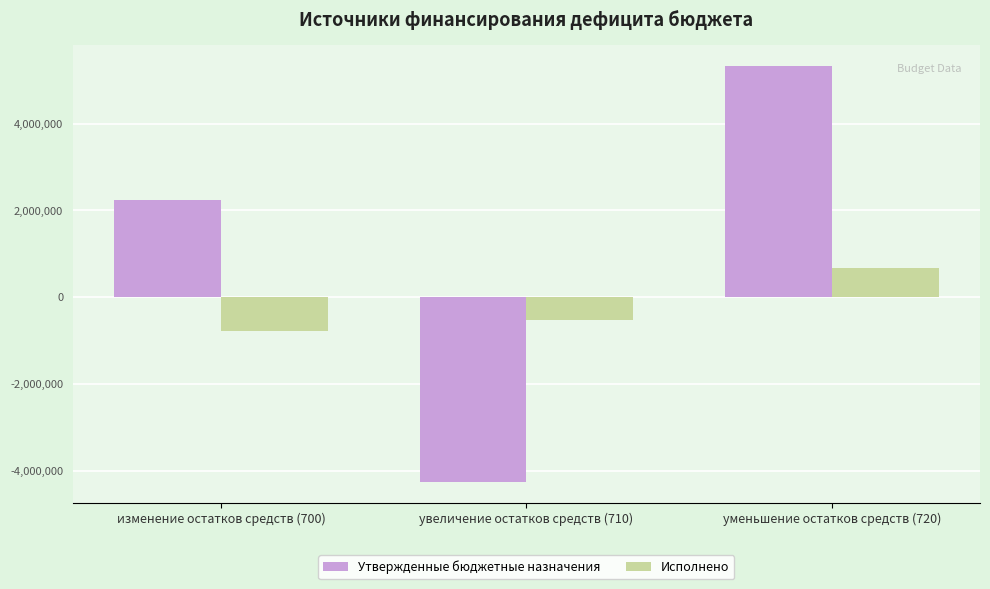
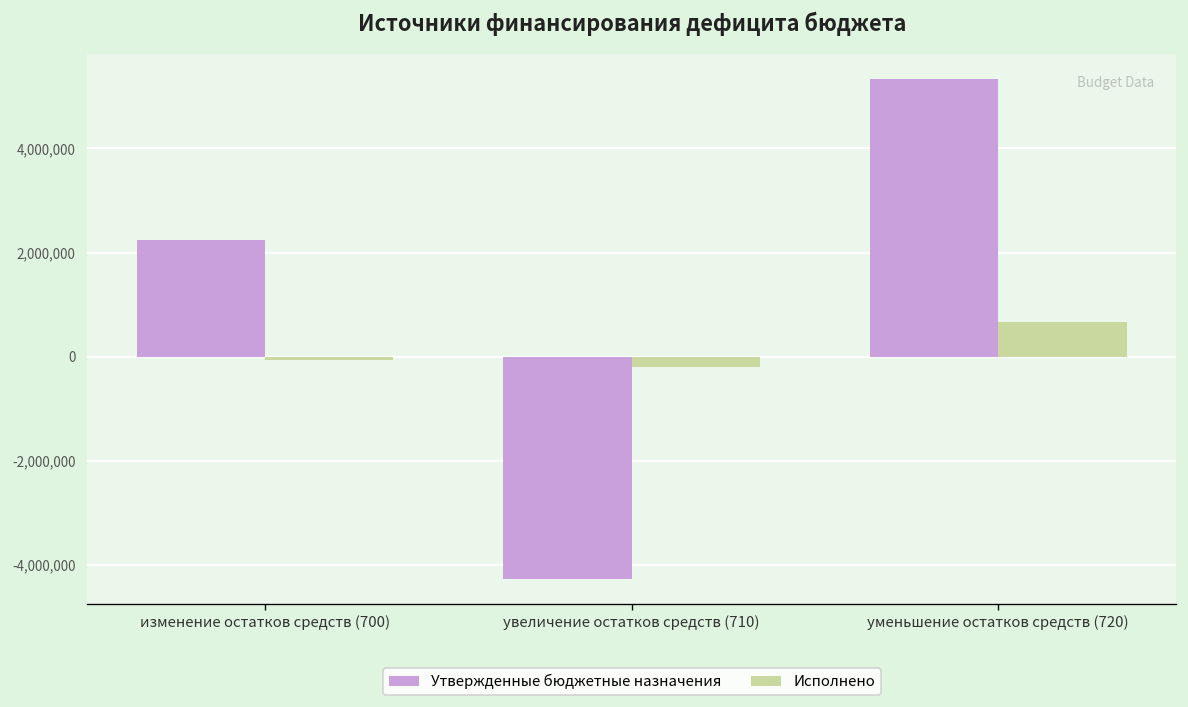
Исполнено, изменение остатков средств (700): -800,000 -> -100,000
Исполнено, увеличение остатков средств (710): -500,000 -> -200,000
